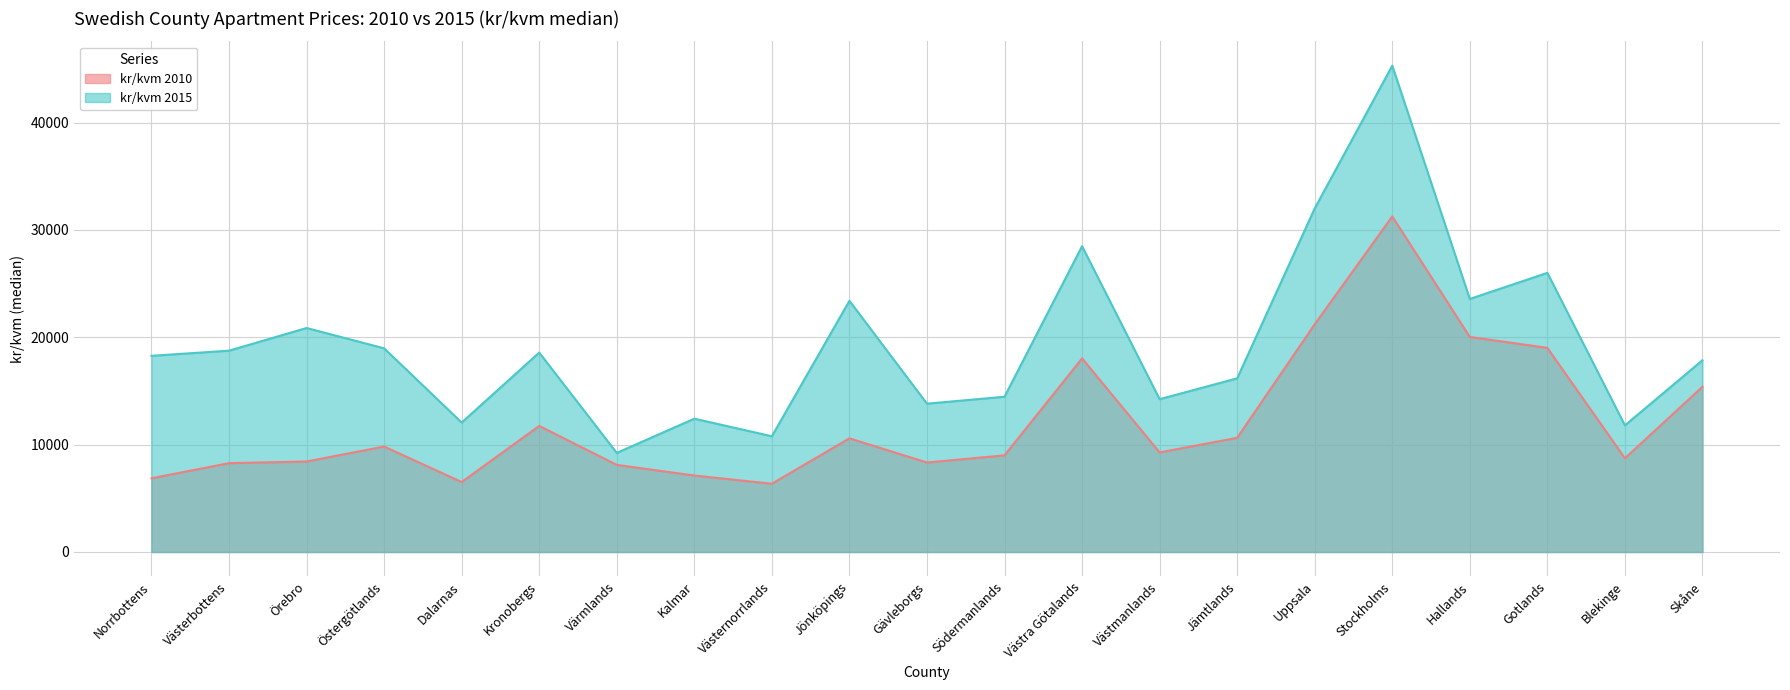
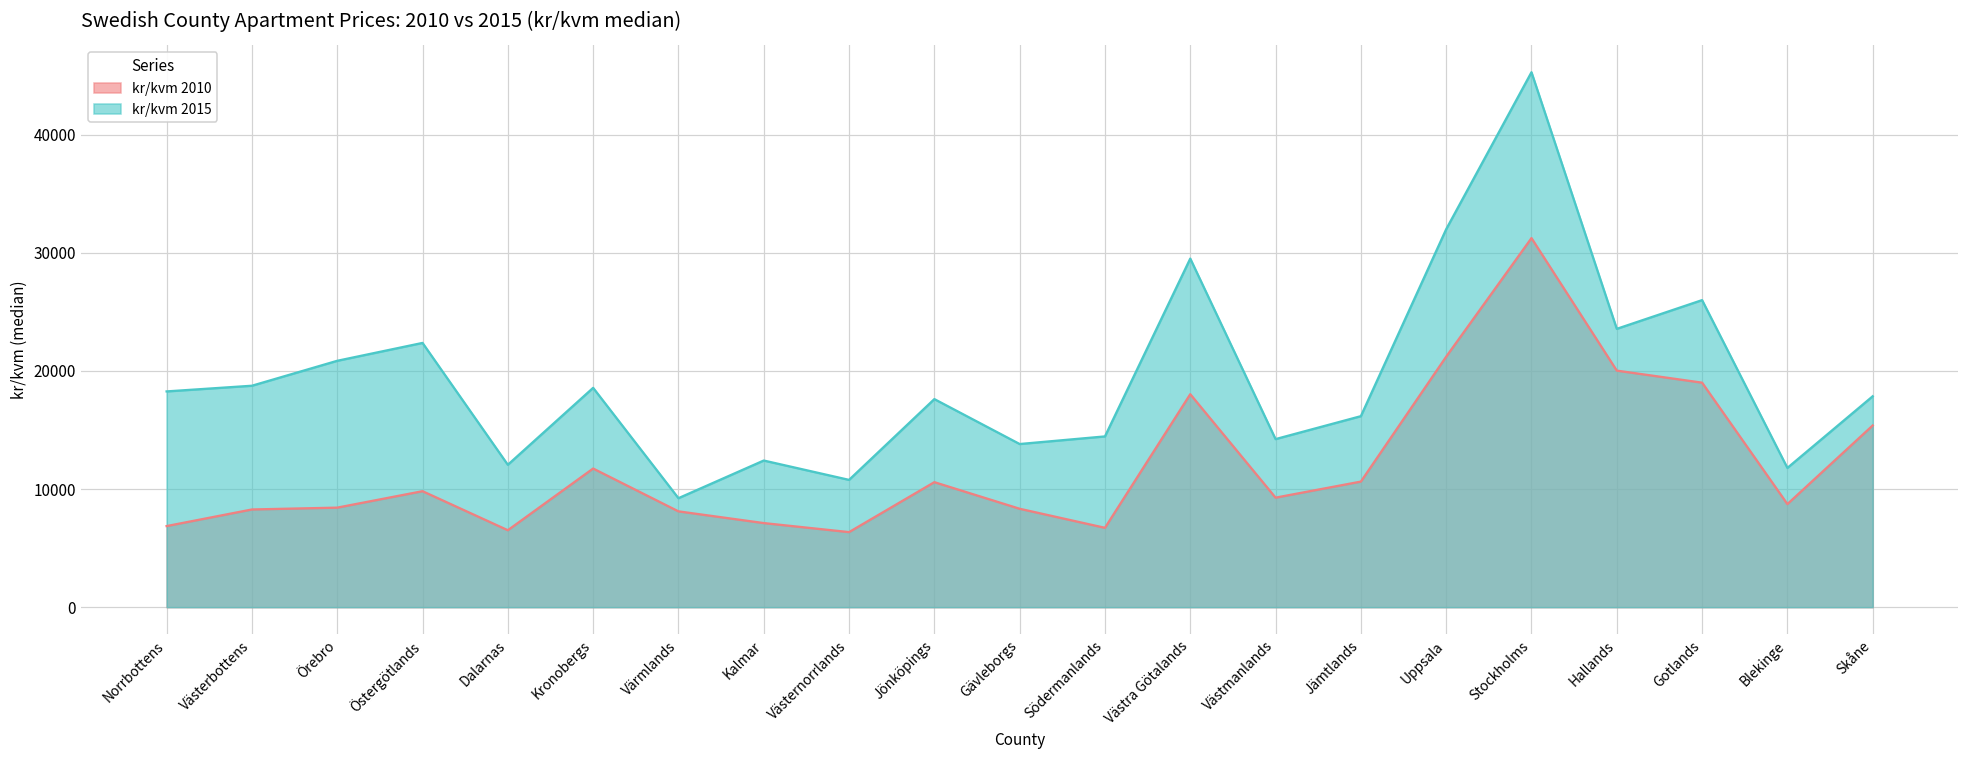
kr/kvm 2015, Östergötlands: 19000 -> 22400
kr/kvm 2015, Jönköpings: 23400 -> 17600
kr/kvm 2010, Södermanlands: 9000 -> 6700
kr/kvm 2015, Västra Götalands: 28500 -> 29500
